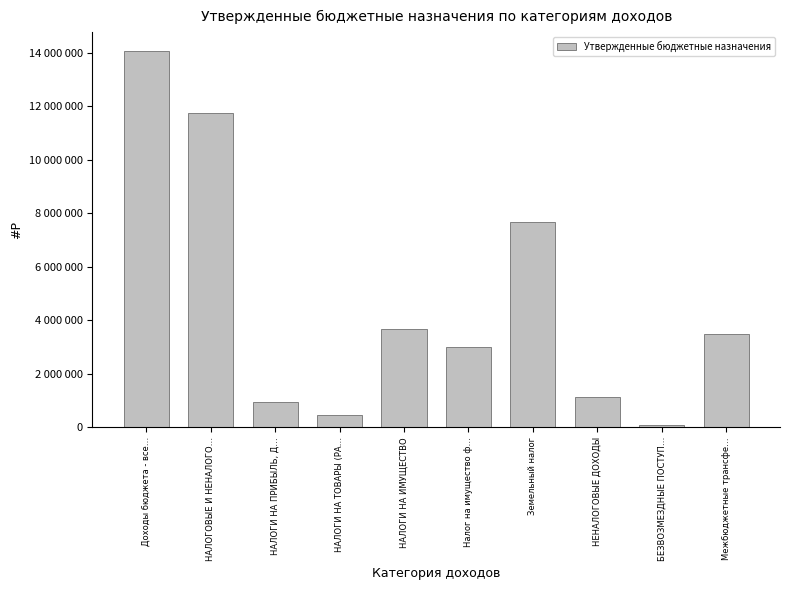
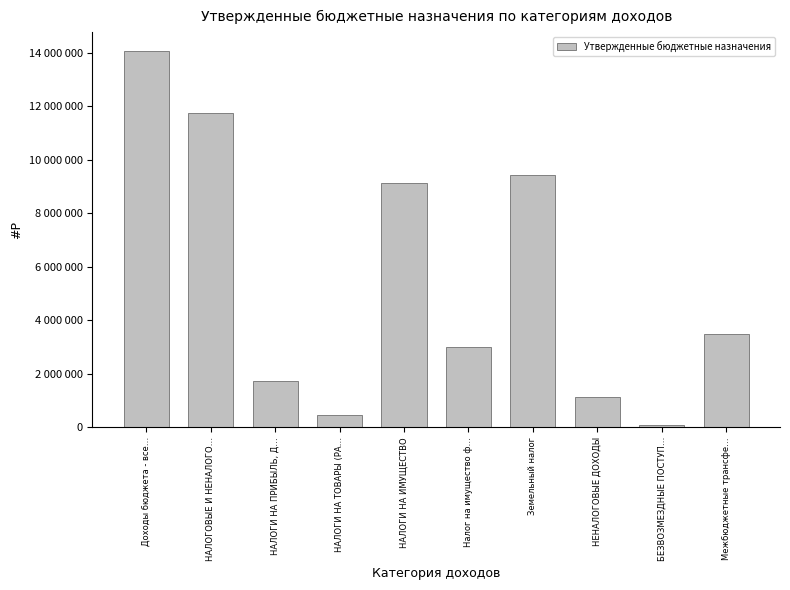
НАЛОГИ НА ПРИБЫЛЬ, Д…: 900000 -> 1700000
НАЛОГИ НА ИМУЩЕСТВО: 3700000 -> 9100000
Земельный налог: 7700000 -> 9400000
